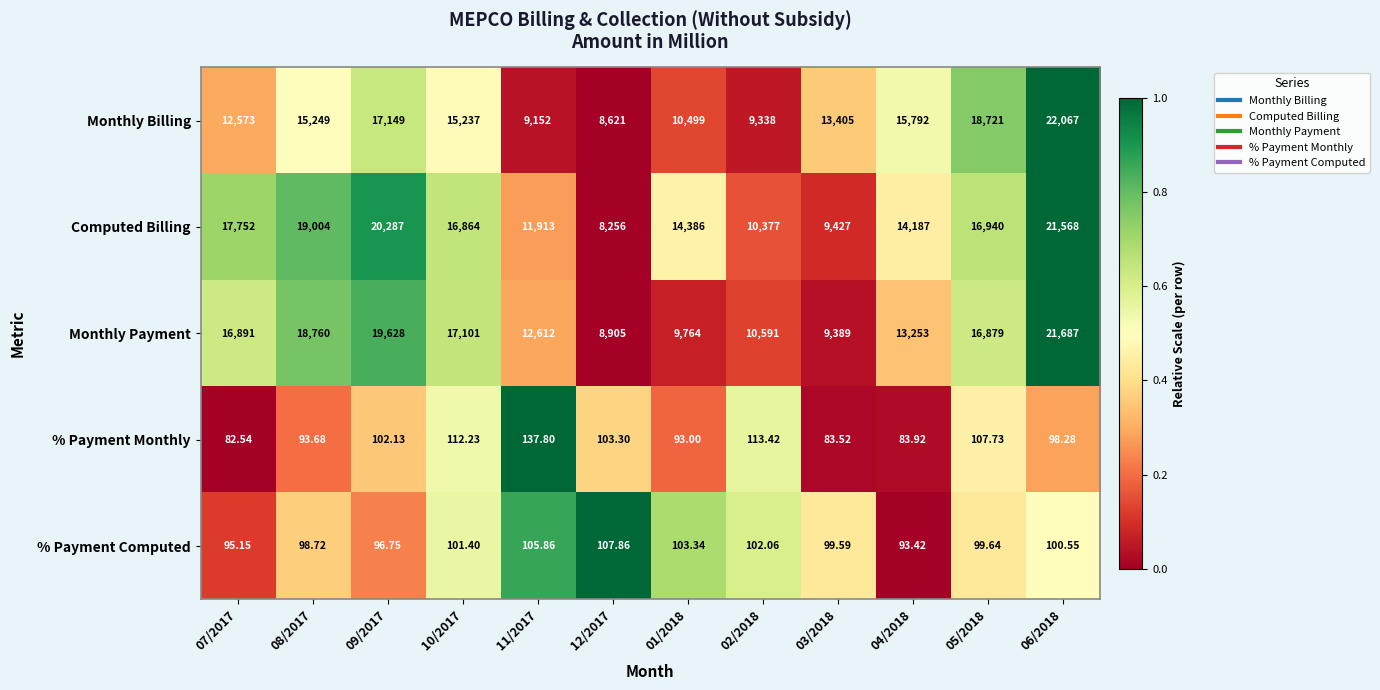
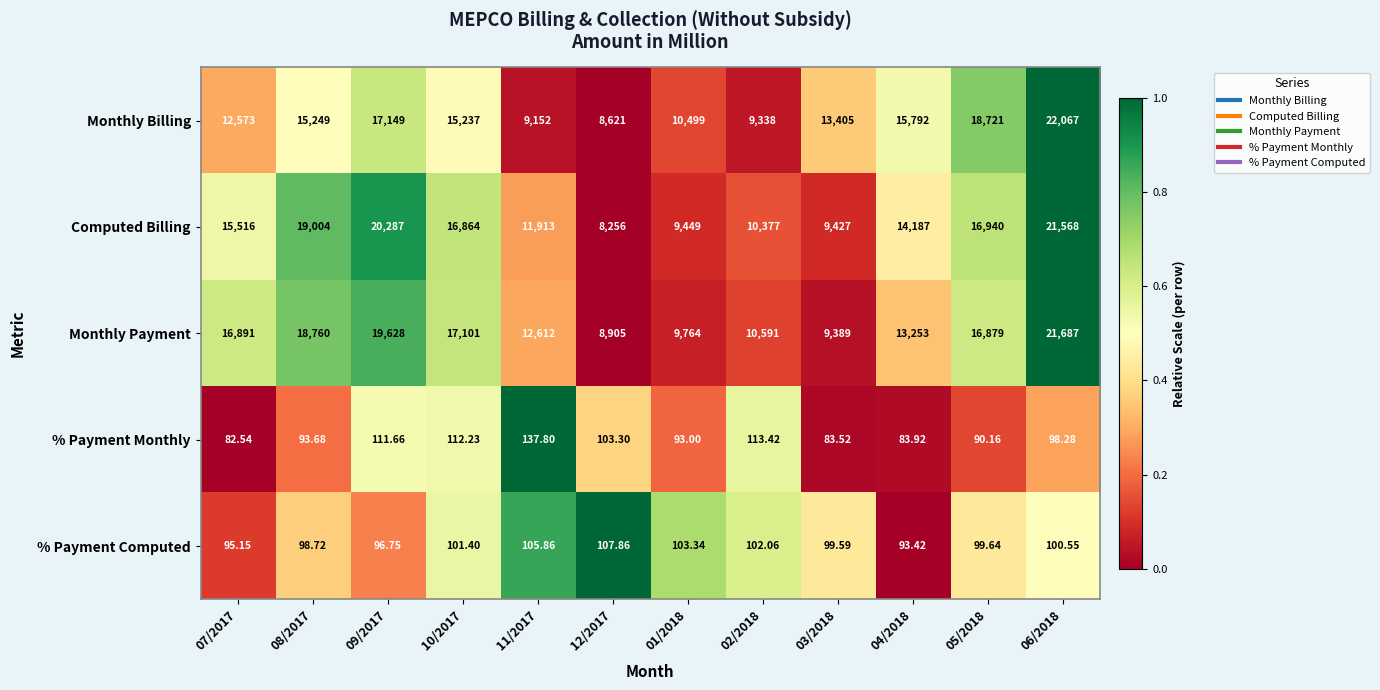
Computed Billing, 07/2017: 17,752 -> 15,516
Computed Billing, 01/2018: 14,386 -> 9,449
% Payment Monthly, 09/2017: 102.13 -> 111.66
% Payment Monthly, 05/2018: 107.73 -> 90.16
